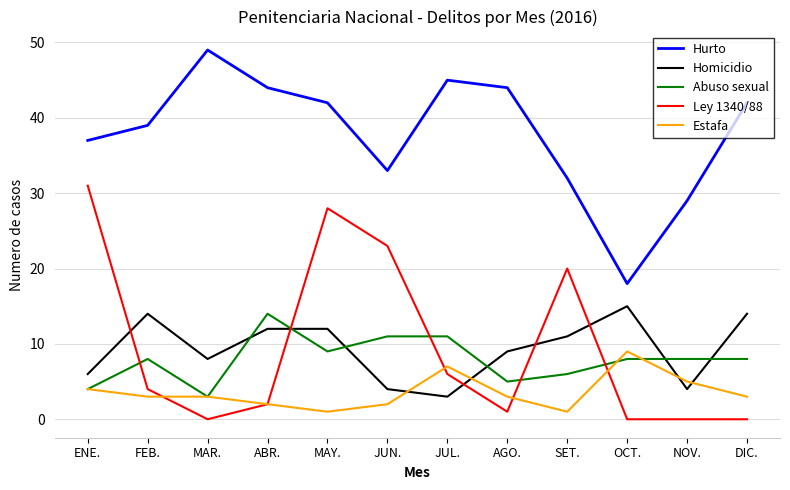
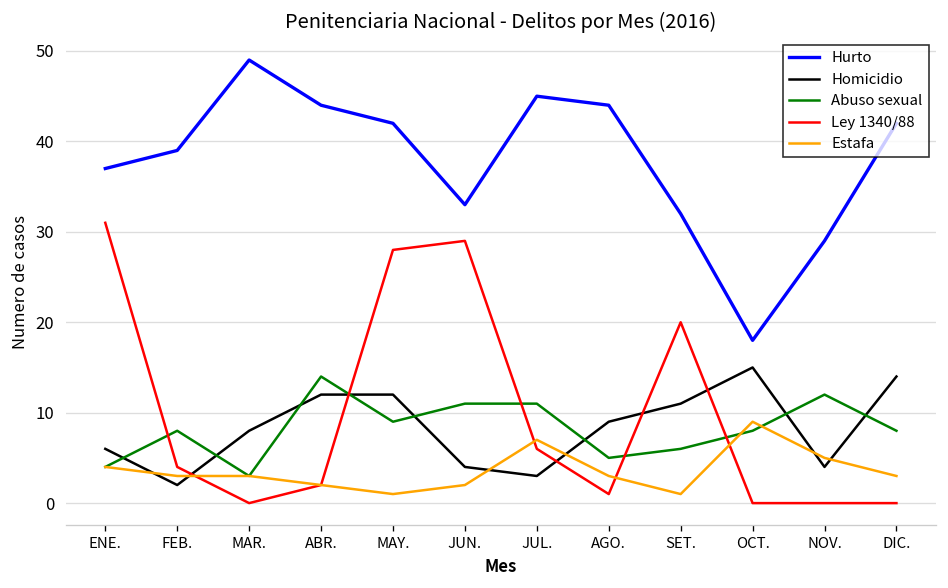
Homicidio, FEB.: 14 -> 2
Ley 1340/88, JUN.: 23 -> 29
Abuso sexual, NOV.: 8 -> 12
